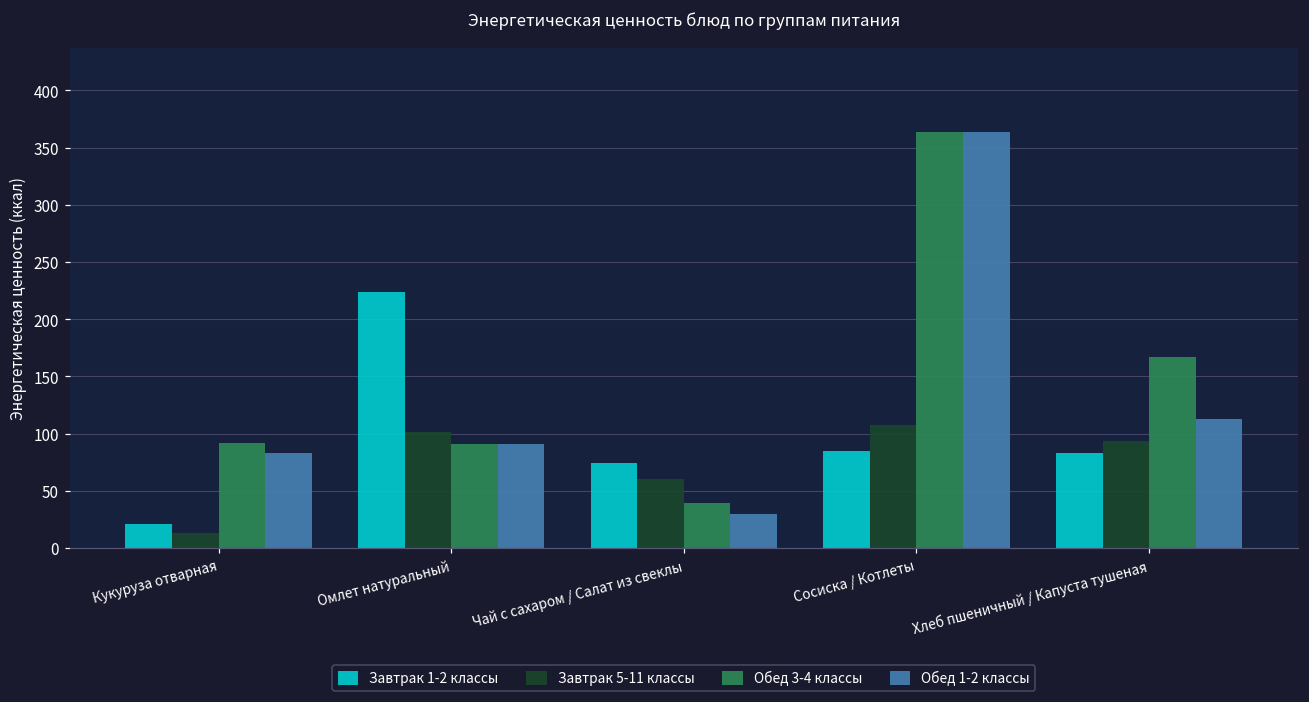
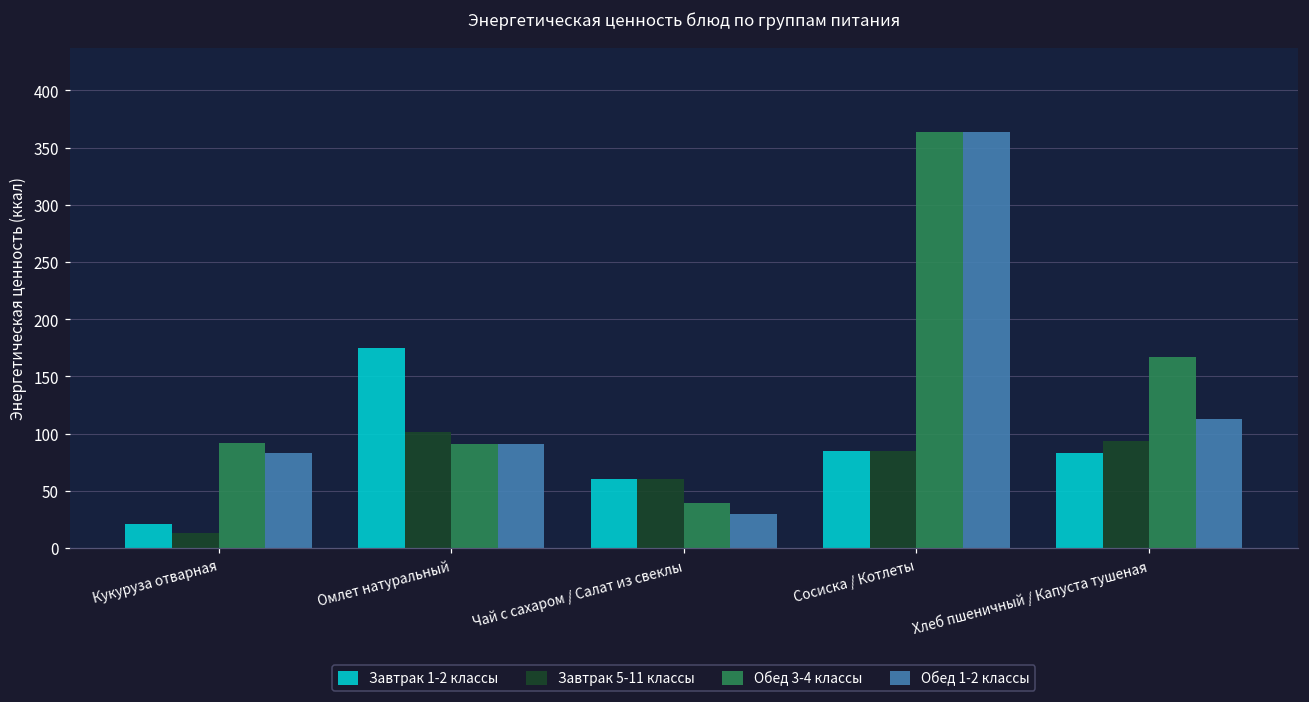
Завтрак 1-2 классы, Омлет натуральный: 224 -> 175
Завтрак 1-2 классы, Чай с сахаром / Салат из свеклы: 74 -> 60
Завтрак 5-11 классы, Сосиска / Котлеты: 108 -> 85
